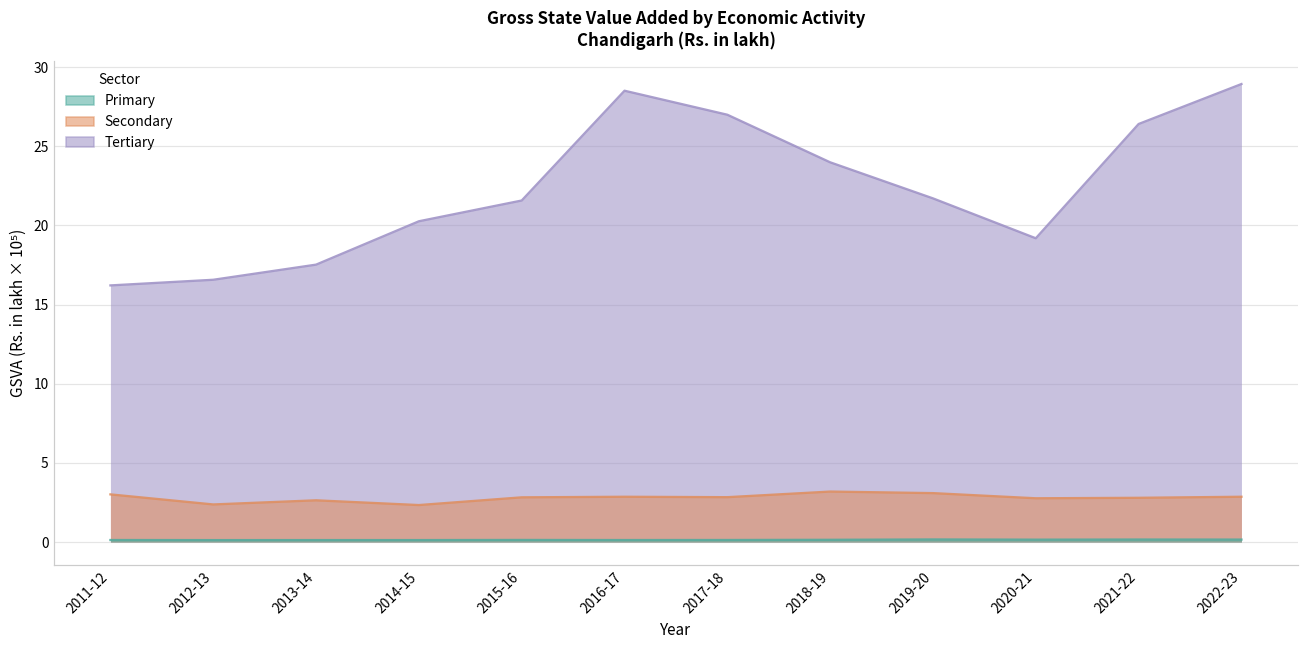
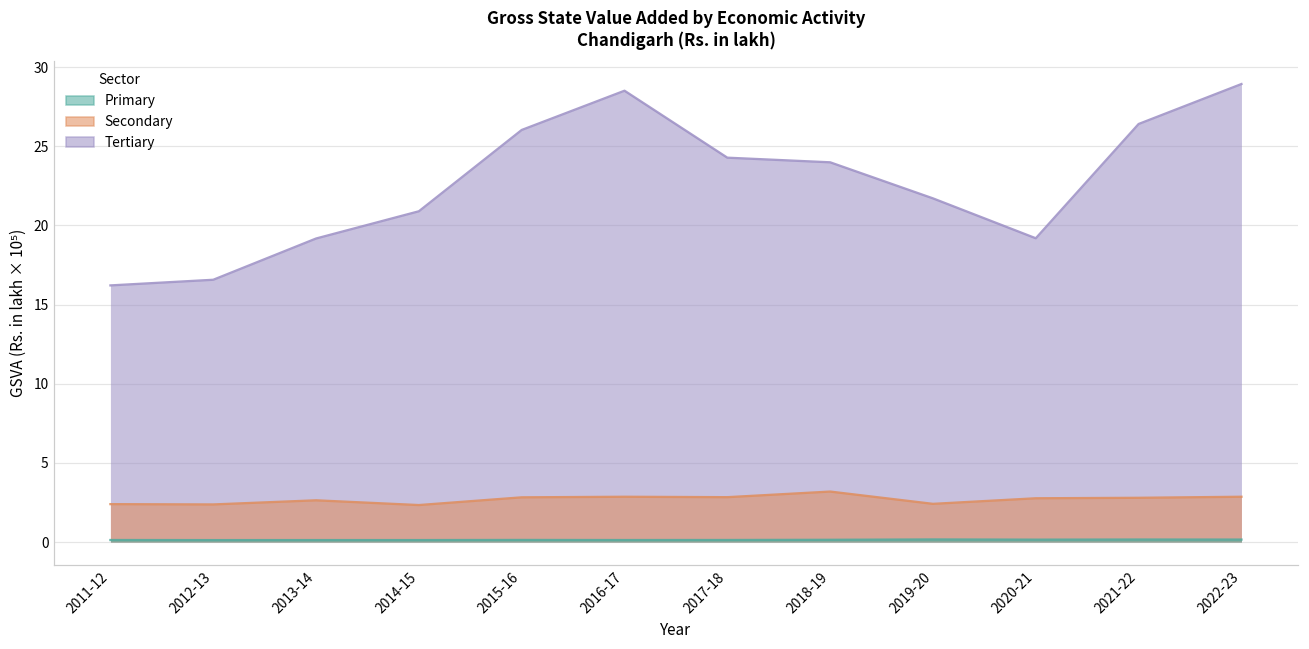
Secondary, 2011-12: 3.0 -> 2.4
Tertiary, 2013-14: 17.5 -> 19.2
Tertiary, 2014-15: 20.3 -> 20.9
Tertiary, 2015-16: 21.6 -> 26.0
Tertiary, 2017-18: 27.0 -> 24.3
Secondary, 2019-20: 3.1 -> 2.4
